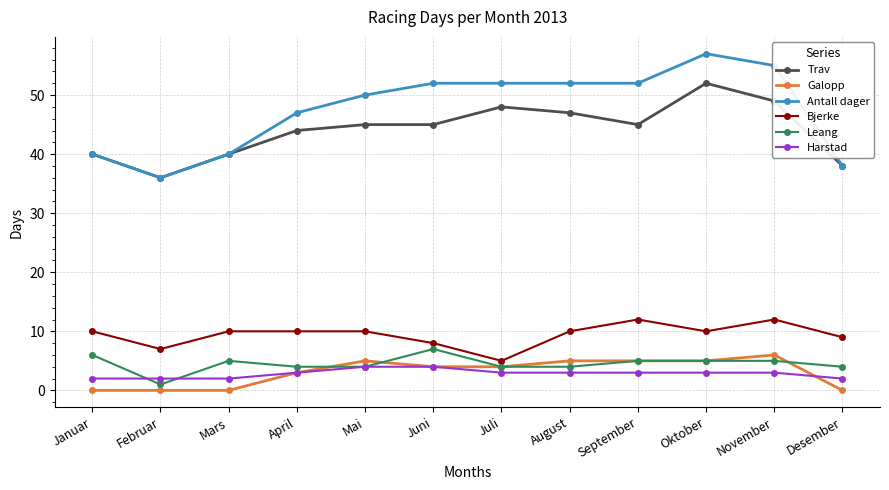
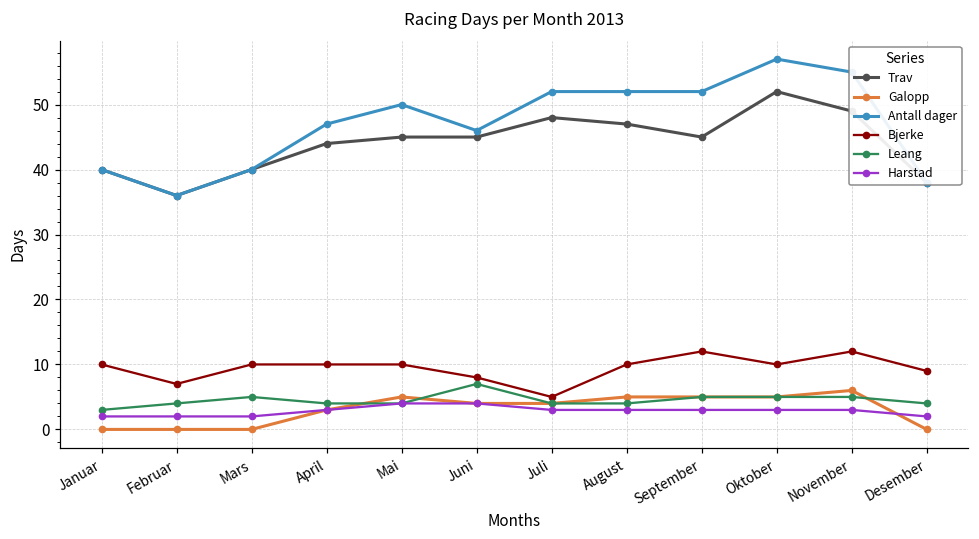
Leang, Januar: 6 -> 3
Leang, Februar: 1 -> 4
Antall dager, Juni: 52 -> 46
